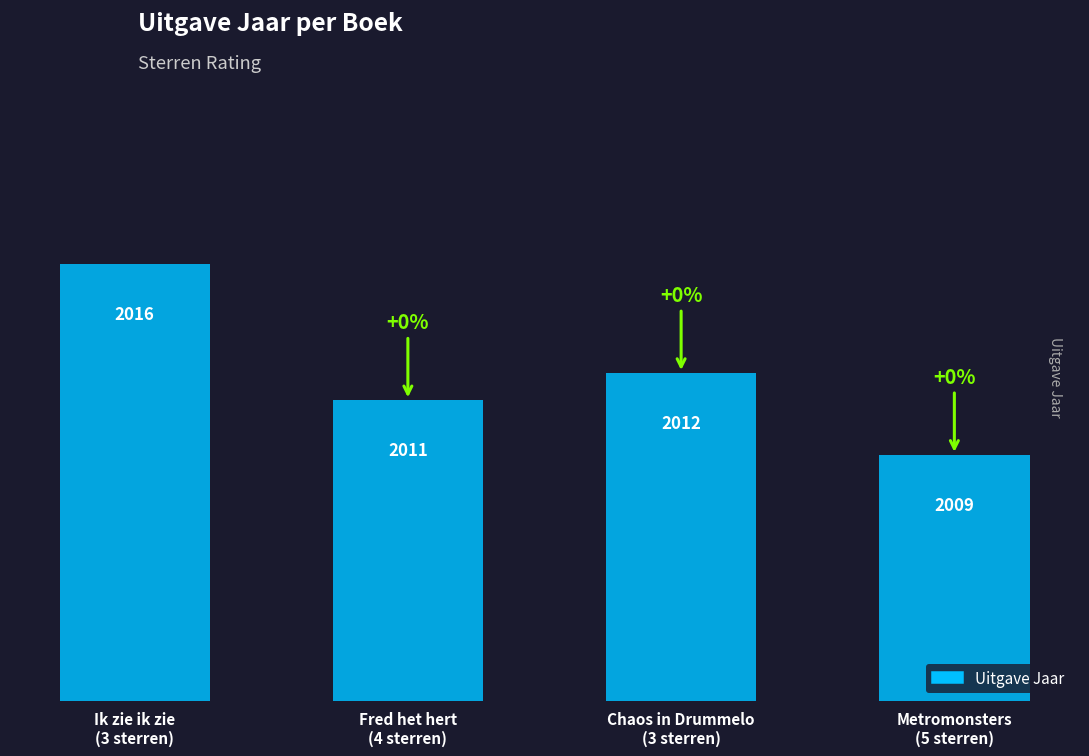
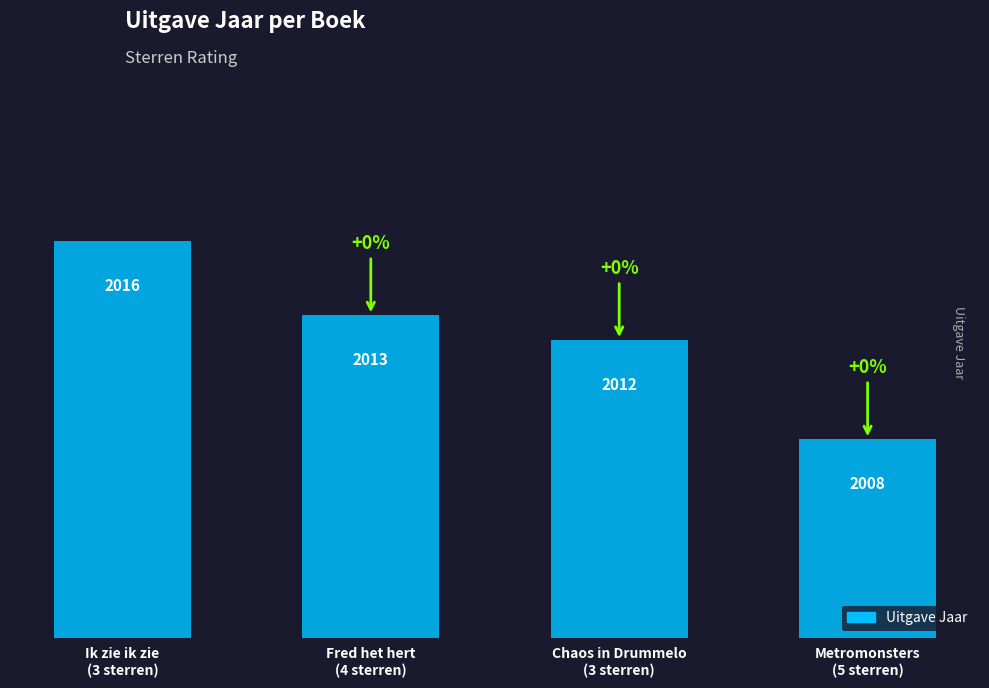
Fred het hert (4 sterren): 2011 -> 2013
Metromonsters (5 sterren): 2009 -> 2008
